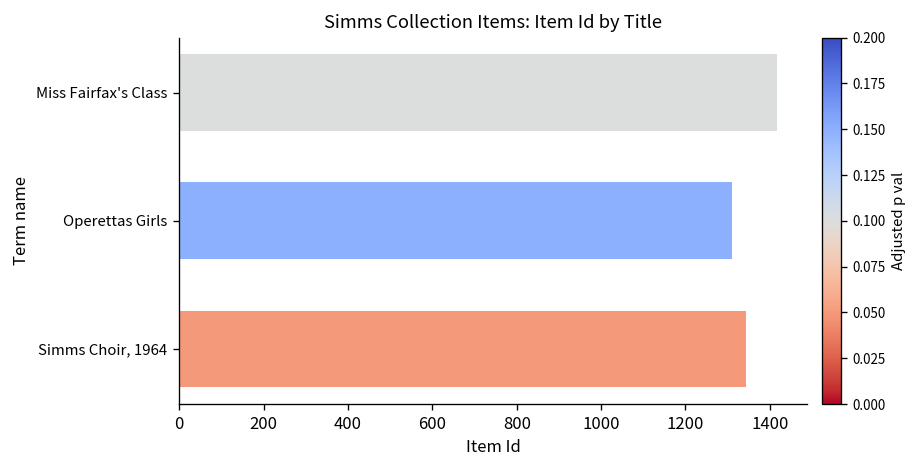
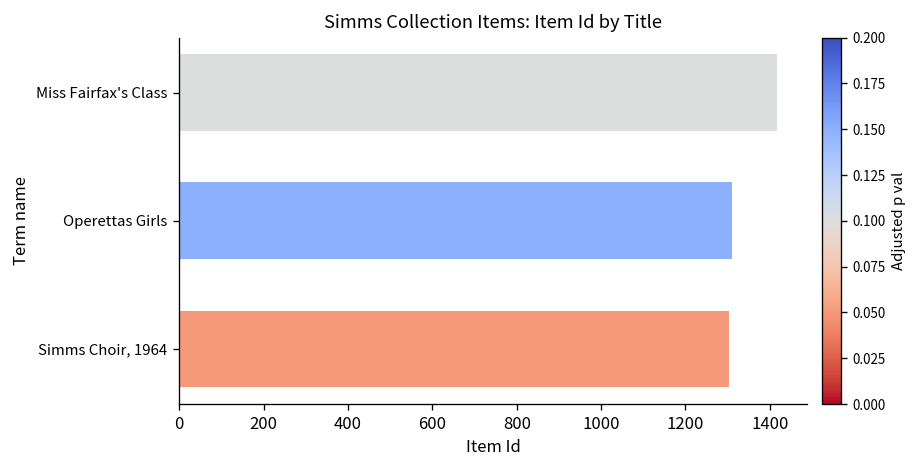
Simms Choir, 1964: 1340 -> 1300
